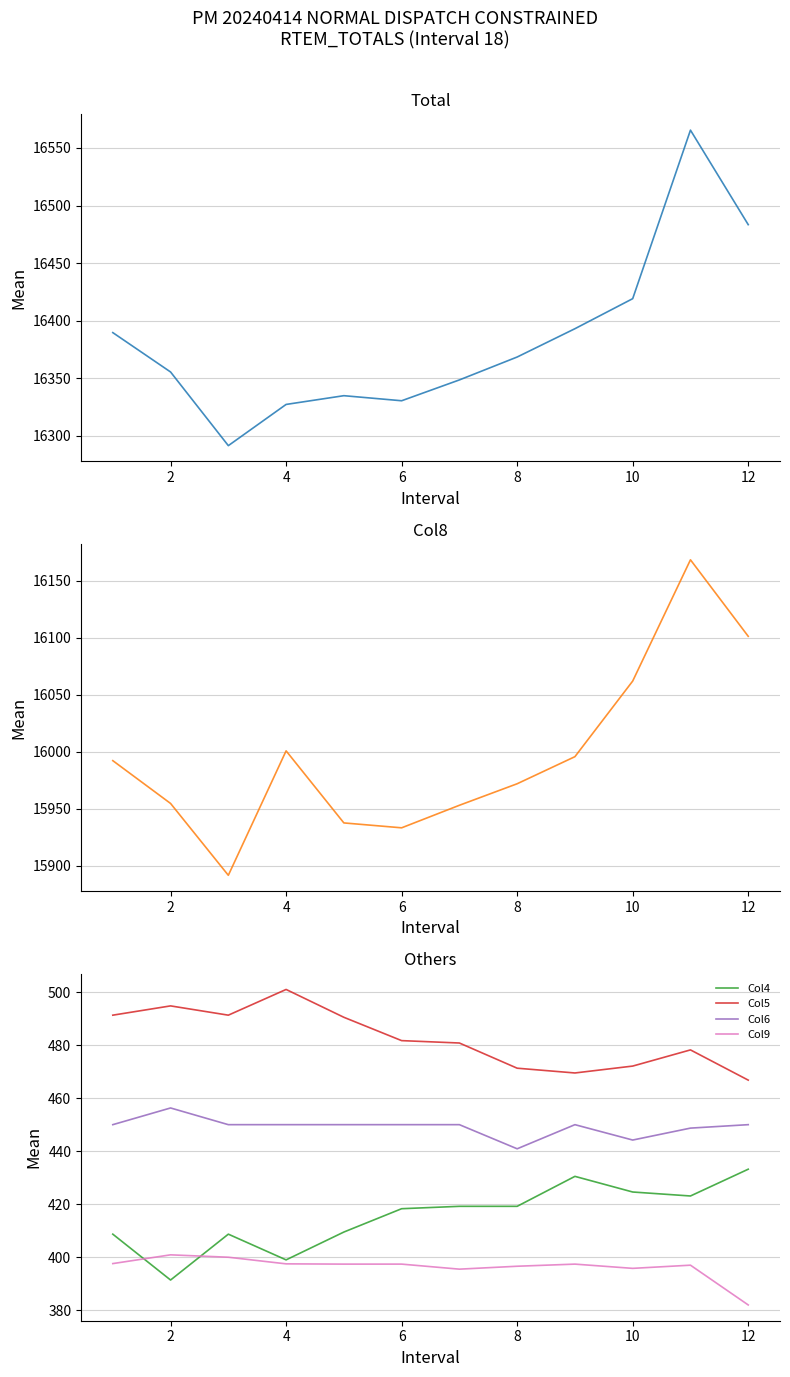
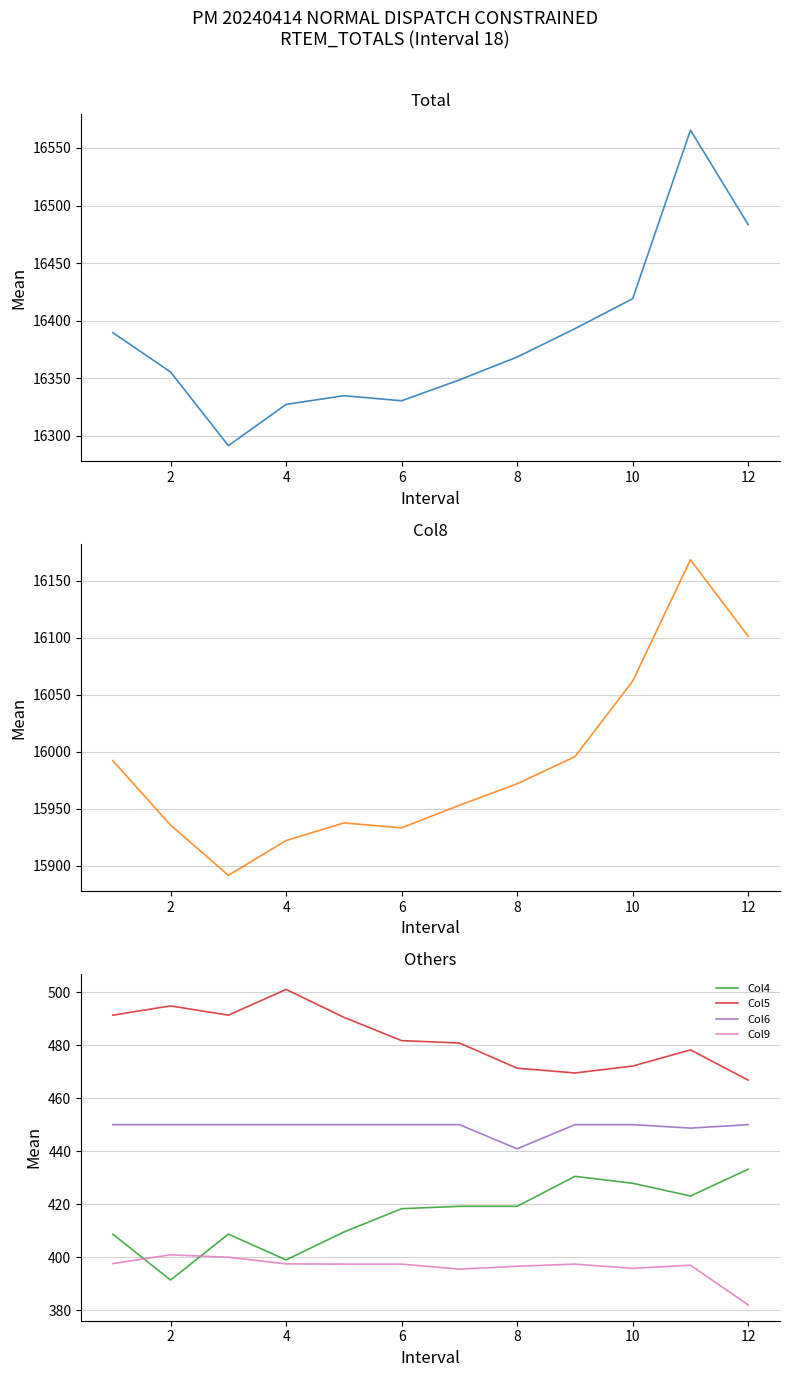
Col8, 2: 15955 -> 15936
Col8, 4: 16001 -> 15922
Others, Col6, 2: 456 -> 450
Others, Col4, 10: 425 -> 428
Others, Col6, 10: 444 -> 450
